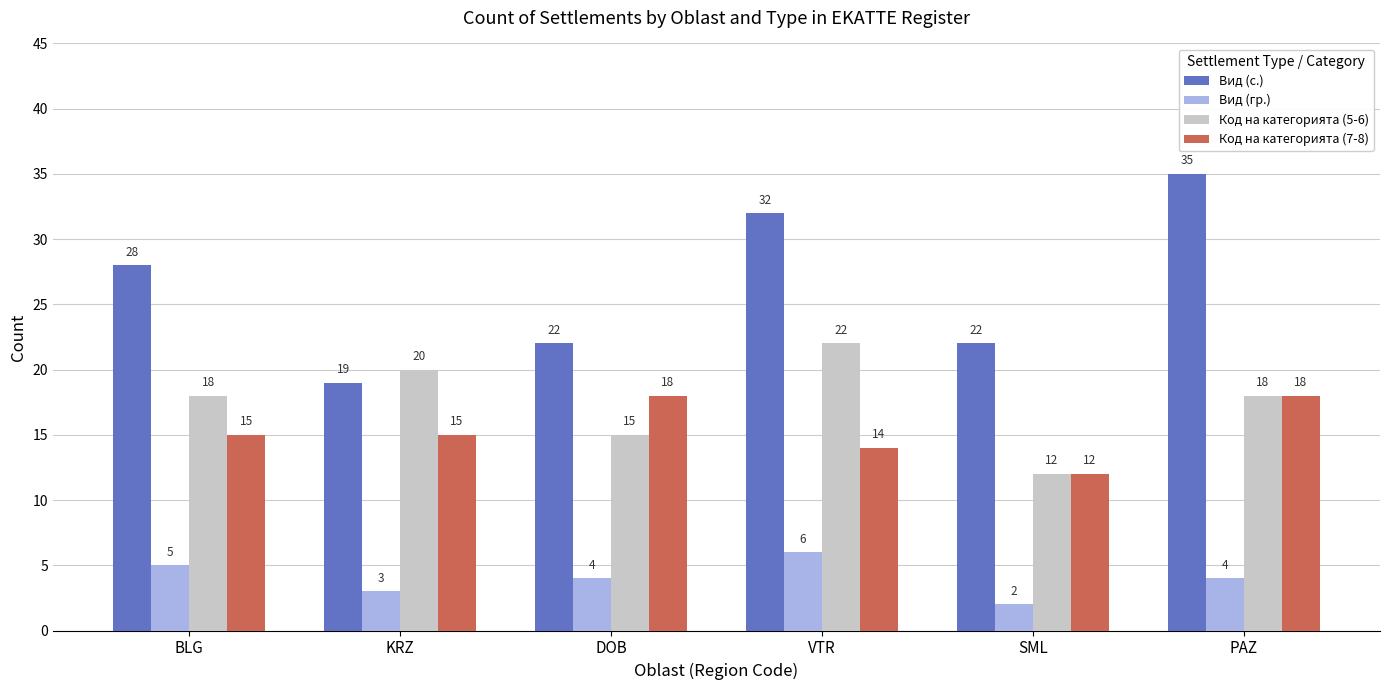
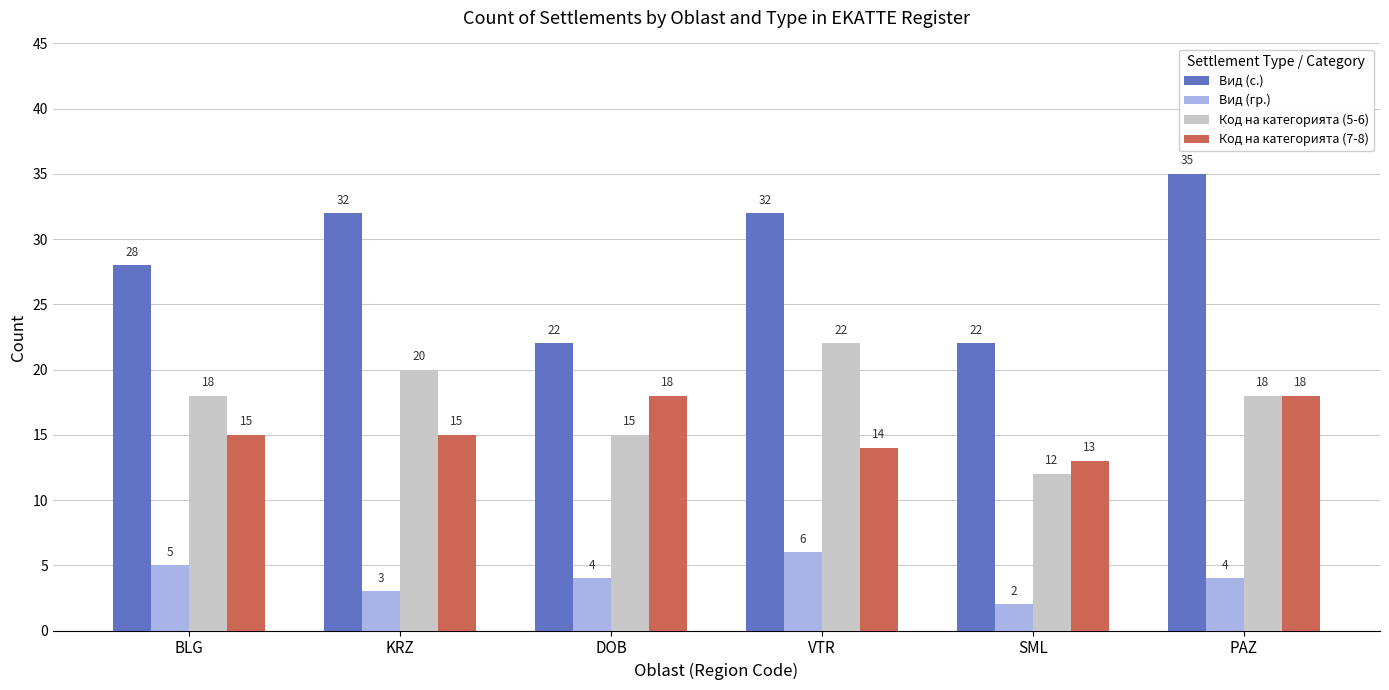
Вид (с.), KRZ: 19 -> 32
Код на категорията (7-8), SML: 12 -> 13
